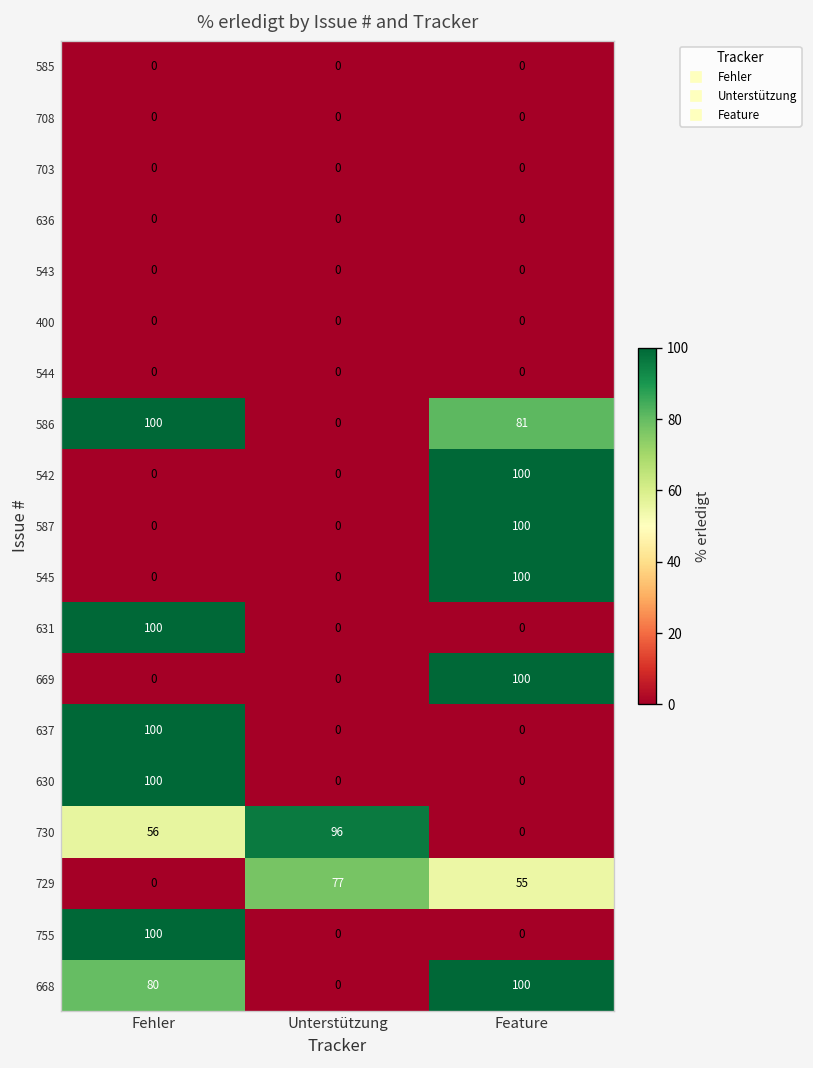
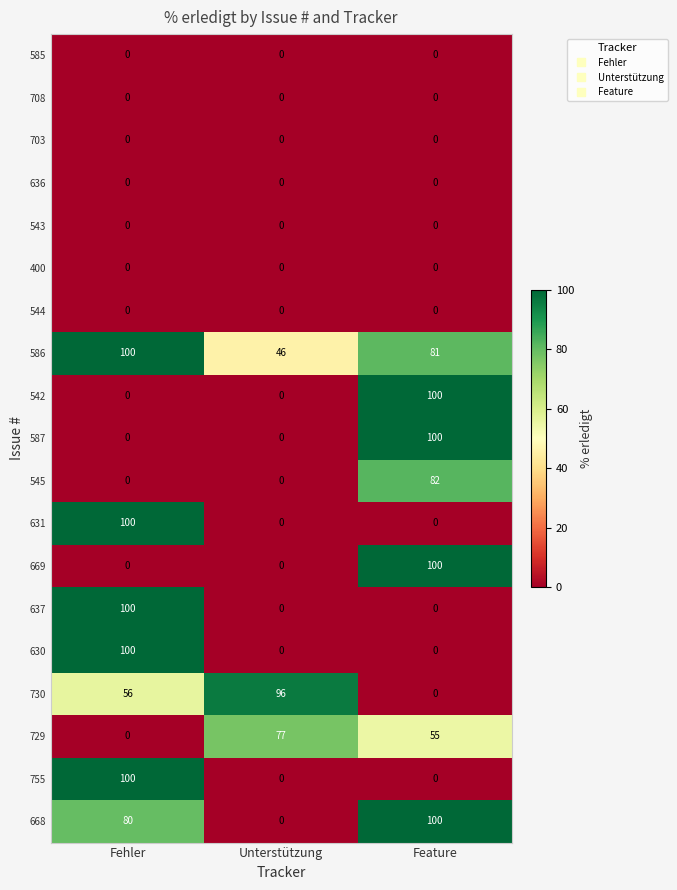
586, Unterstützung: 0 -> 46
545, Feature: 100 -> 82
